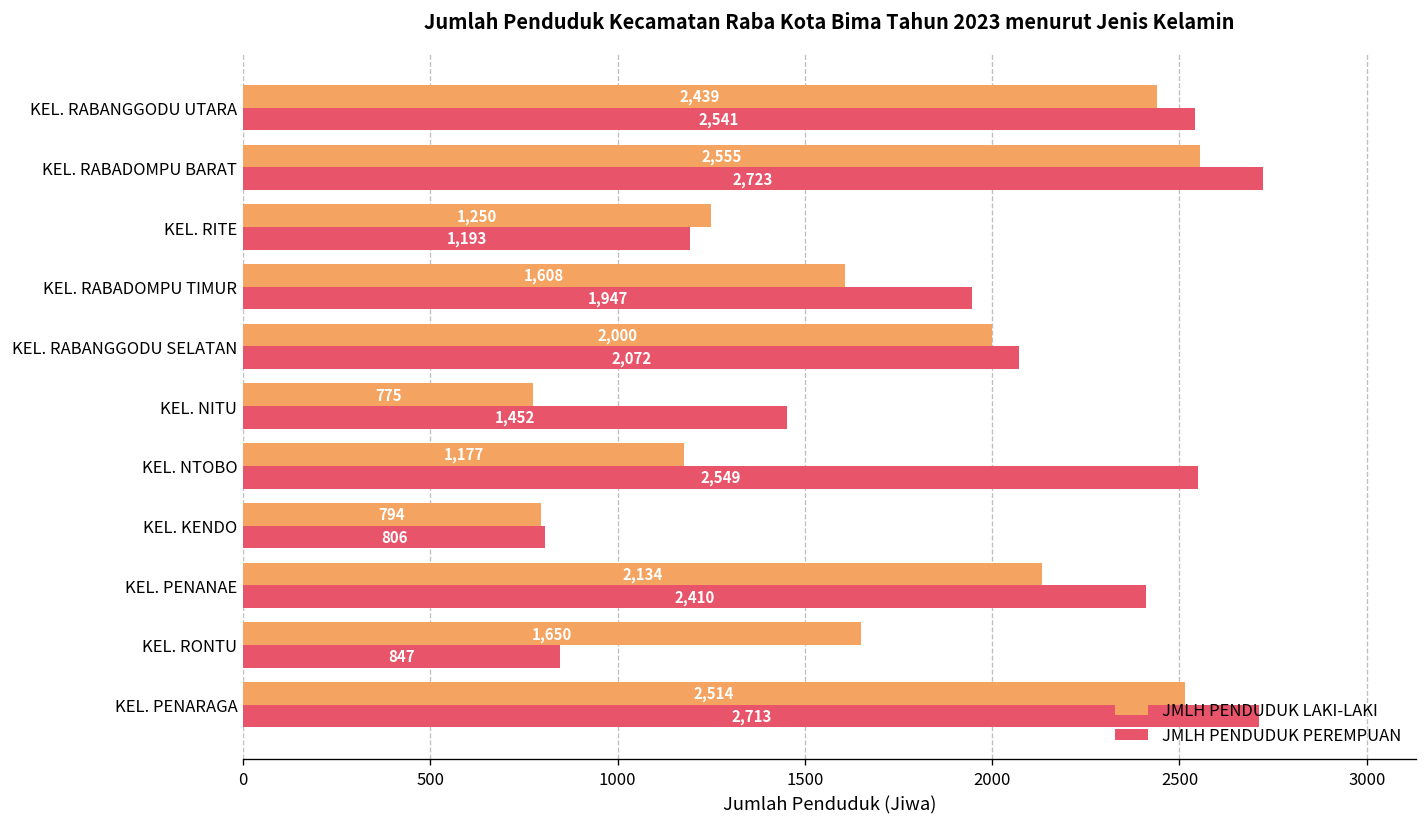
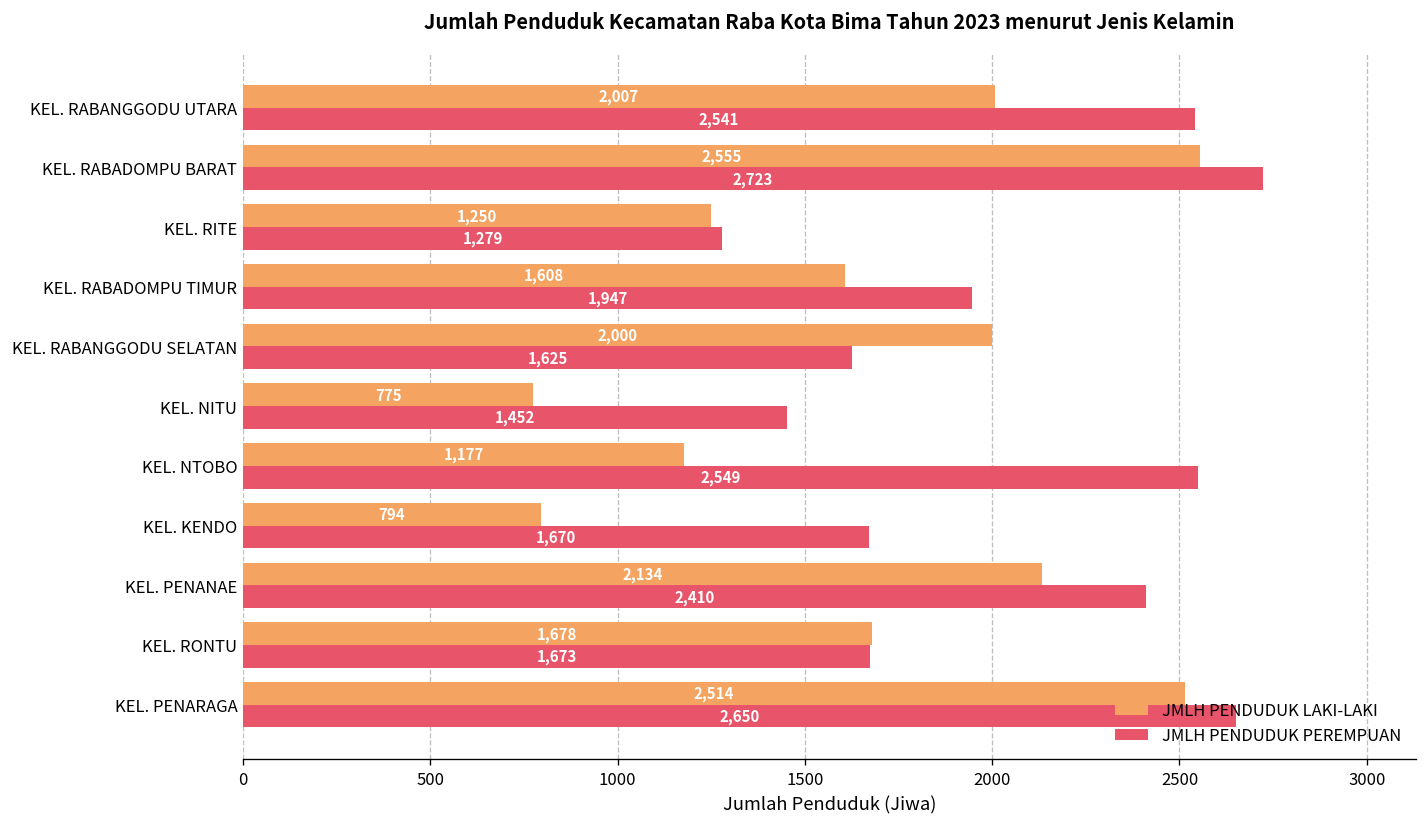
JMLH PENDUDUK LAKI-LAKI, KEL. RABANGGODU UTARA: 2,439 -> 2,007
JMLH PENDUDUK PEREMPUAN, KEL. RITE: 1,193 -> 1,279
JMLH PENDUDUK PEREMPUAN, KEL. RABANGGODU SELATAN: 2,072 -> 1,625
JMLH PENDUDUK PEREMPUAN, KEL. KENDO: 806 -> 1,670
JMLH PENDUDUK LAKI-LAKI, KEL. RONTU: 1,650 -> 1,678
JMLH PENDUDUK PEREMPUAN, KEL. RONTU: 847 -> 1,673
JMLH PENDUDUK PEREMPUAN, KEL. PENARAGA: 2,713 -> 2,650
